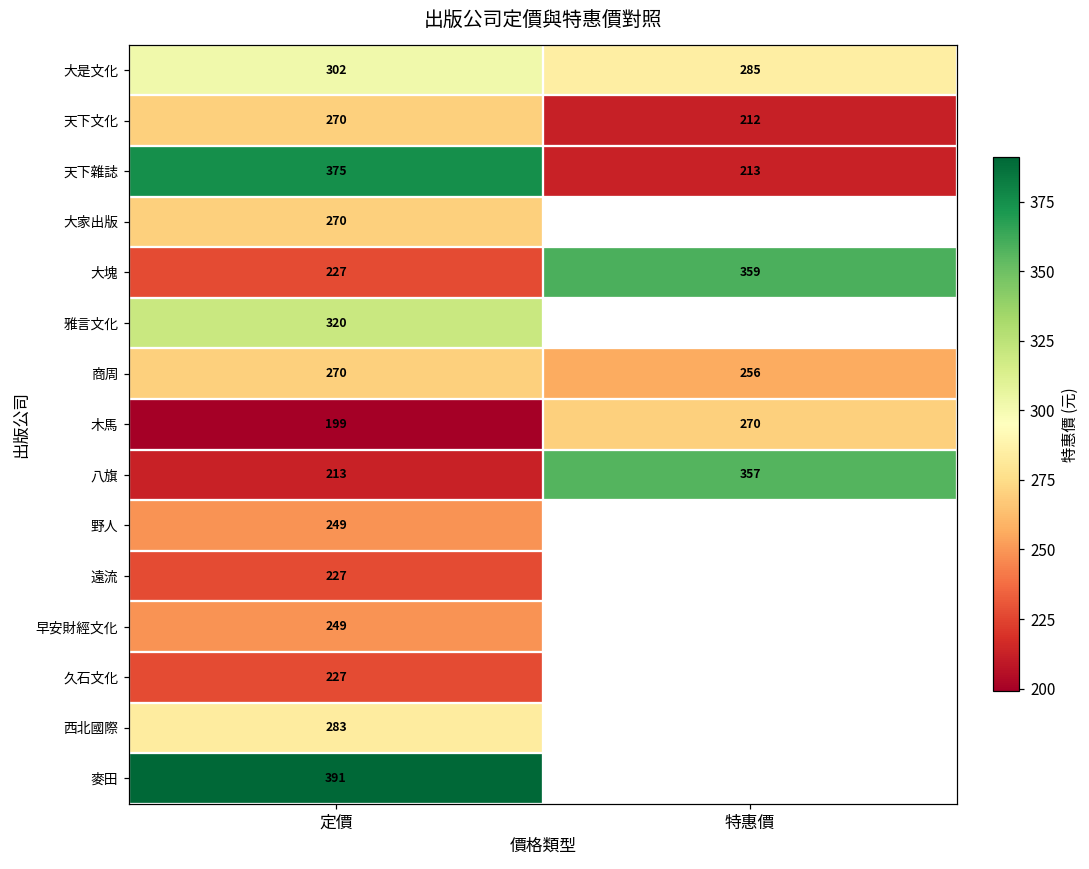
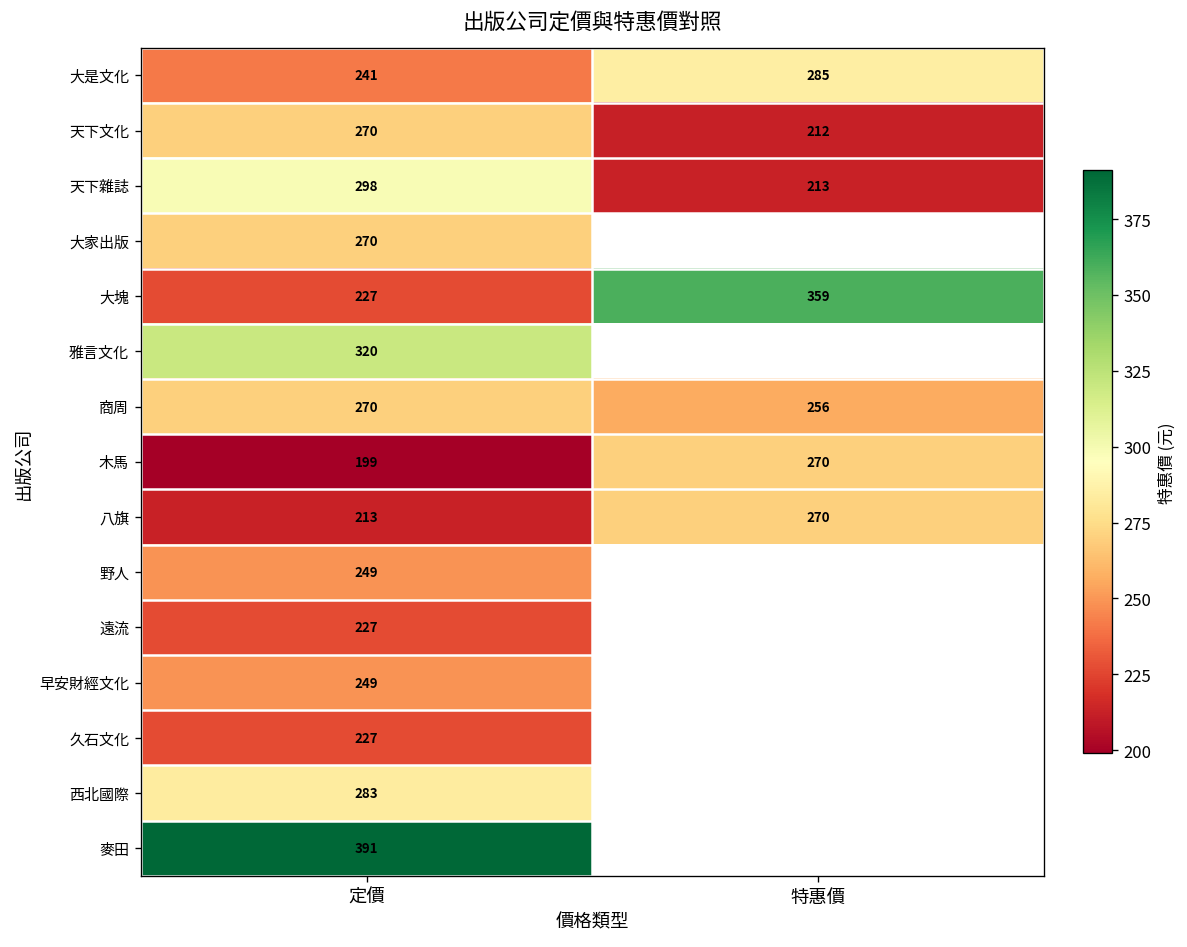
大是文化, 定價: 302 -> 241
天下雜誌, 定價: 375 -> 298
八旗, 特惠價: 357 -> 270
